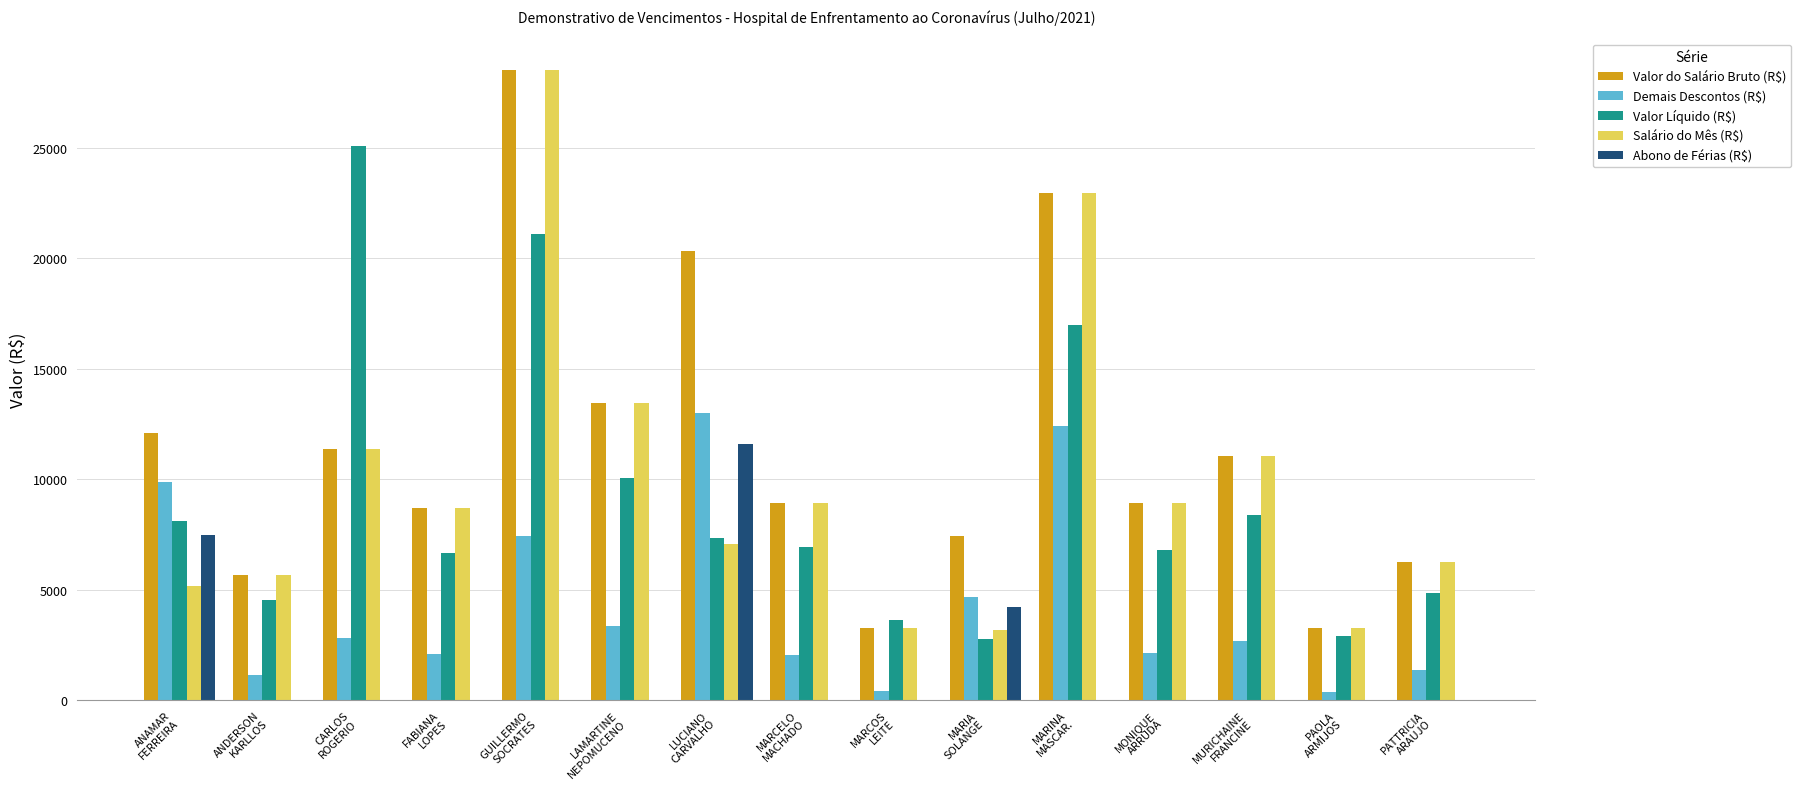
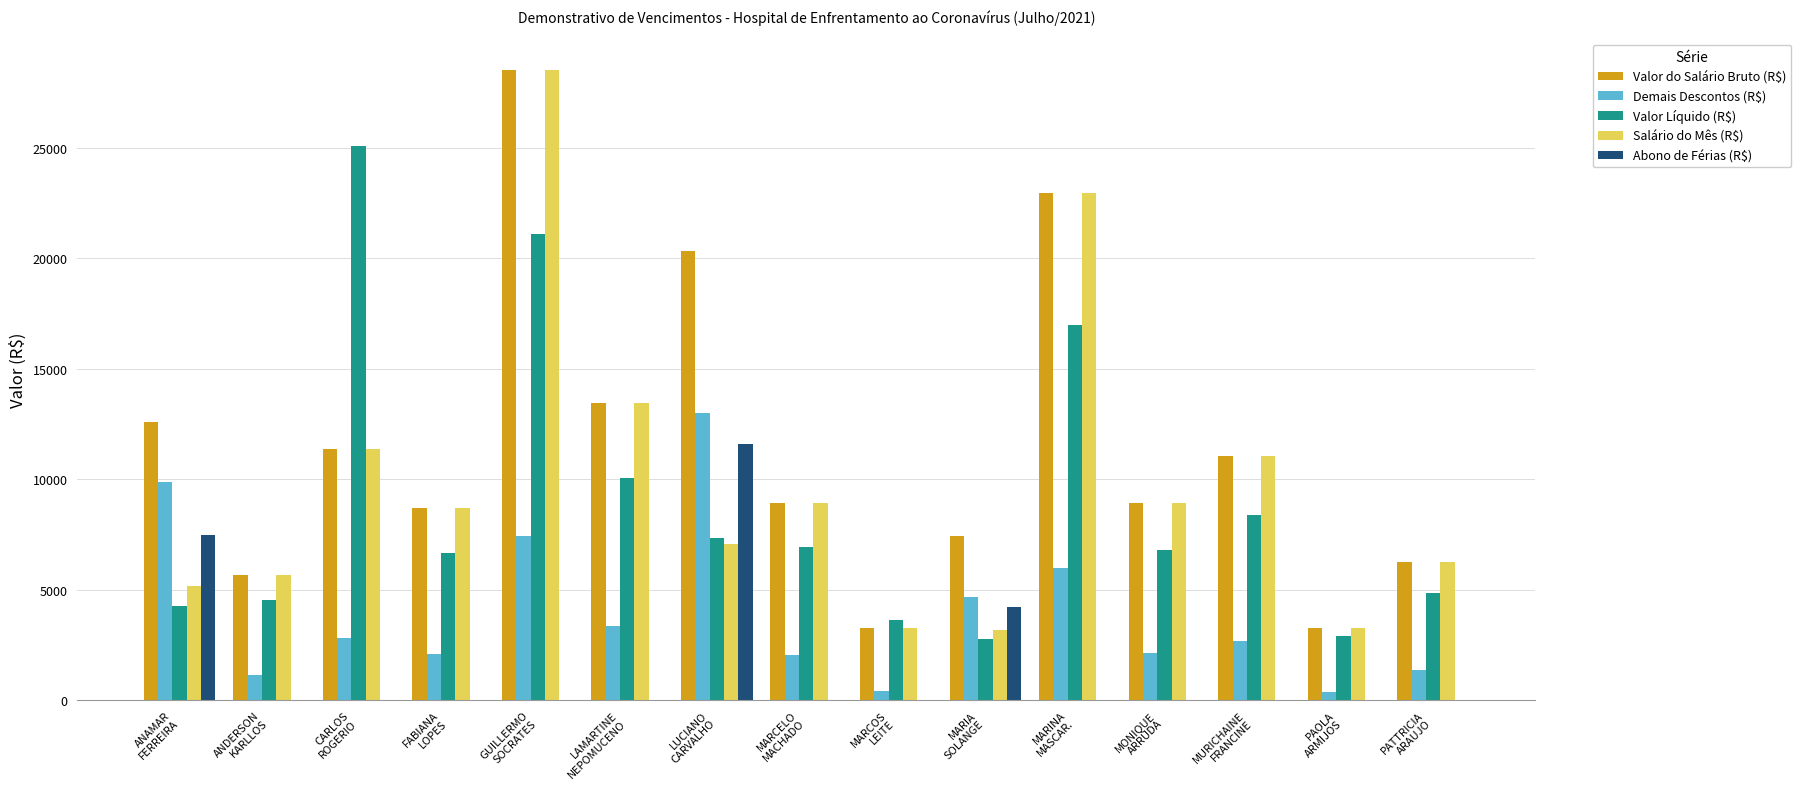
Valor do Salário Bruto (R$), ANAMAR FERREIRA: 12100 -> 12600
Valor Líquido (R$), ANAMAR FERREIRA: 8100 -> 4200
Demais Descontos (R$), MARINA MASCAR.: 12400 -> 6000
